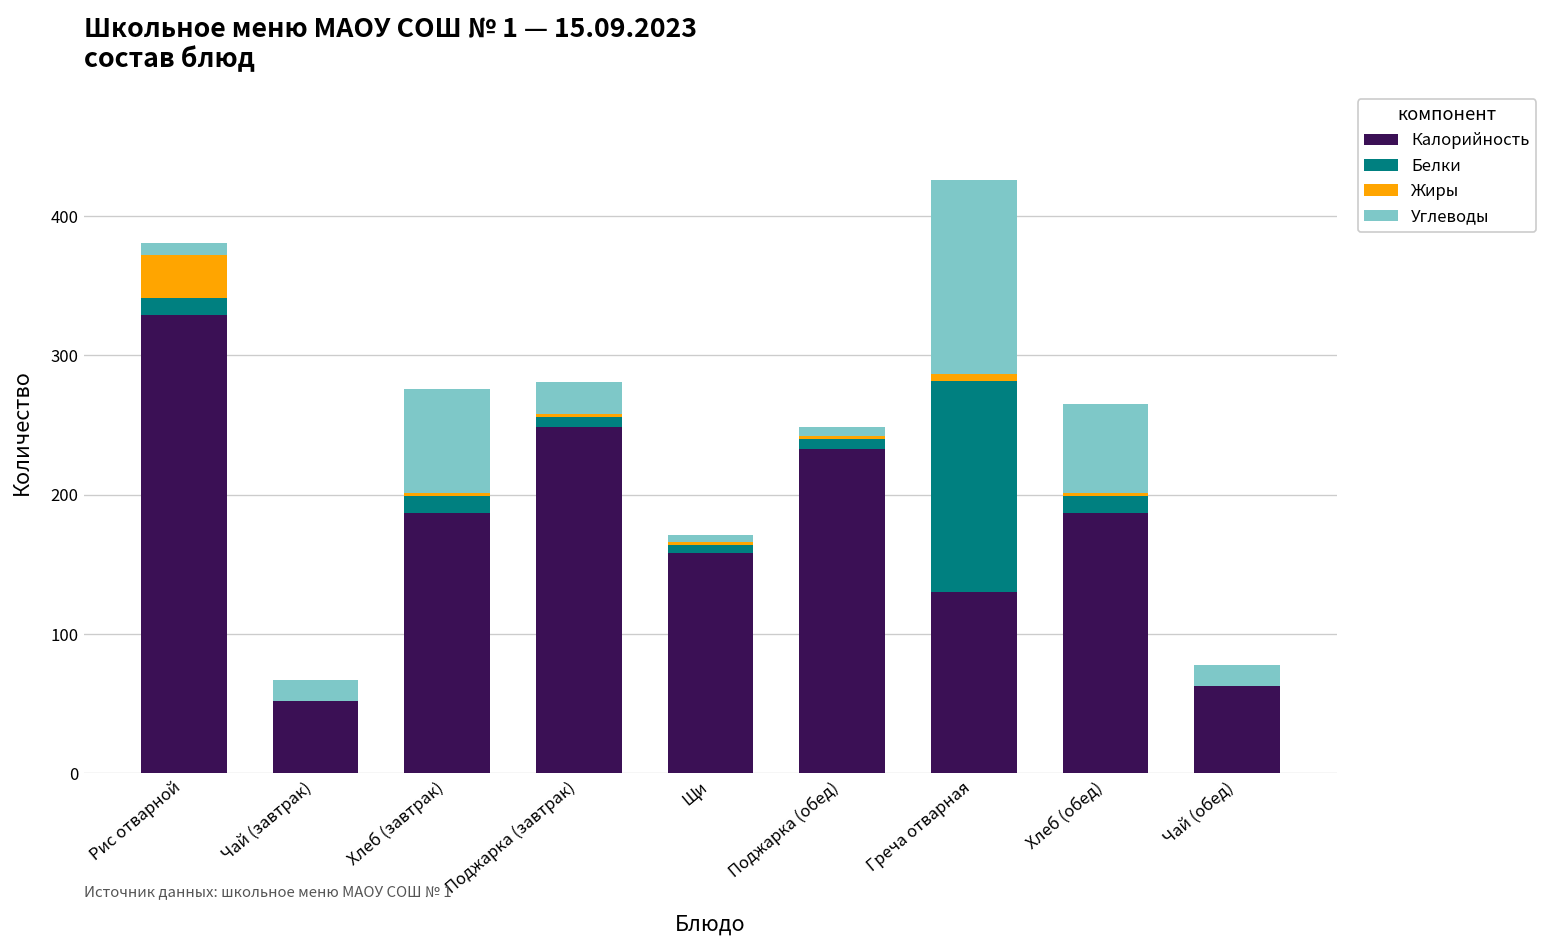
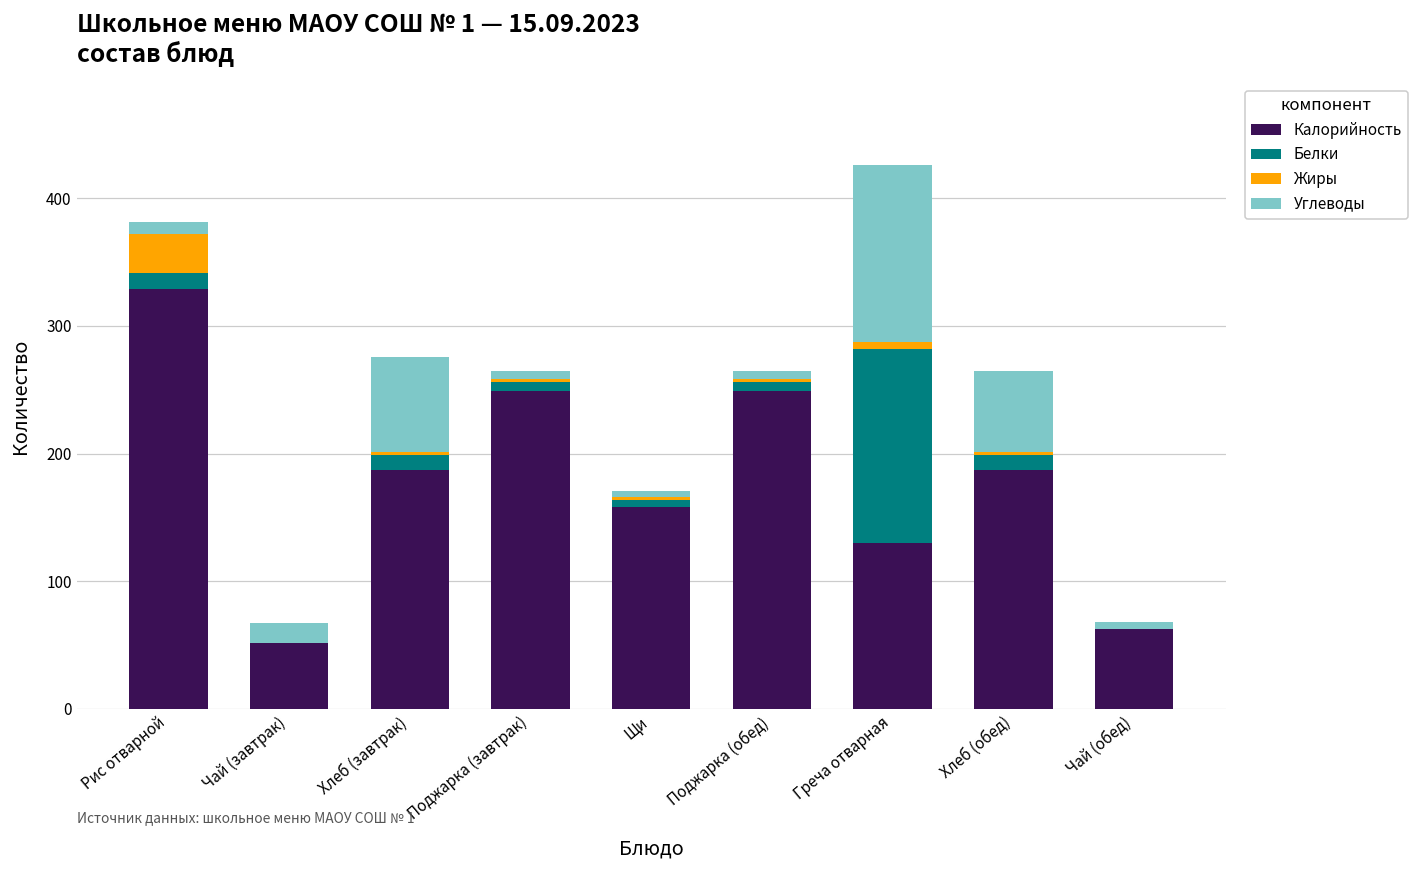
Углеводы, Поджарка (завтрак): 23 -> 7
Калорийность, Поджарка (обед): 233 -> 249
Углеводы, Чай (обед): 15 -> 5
